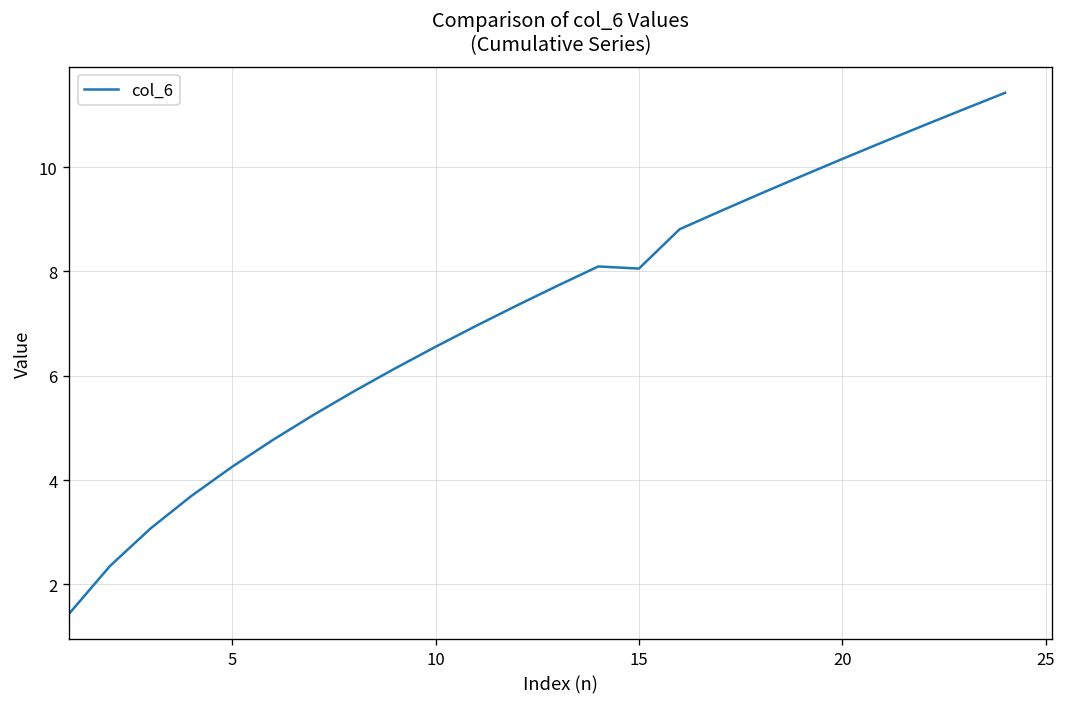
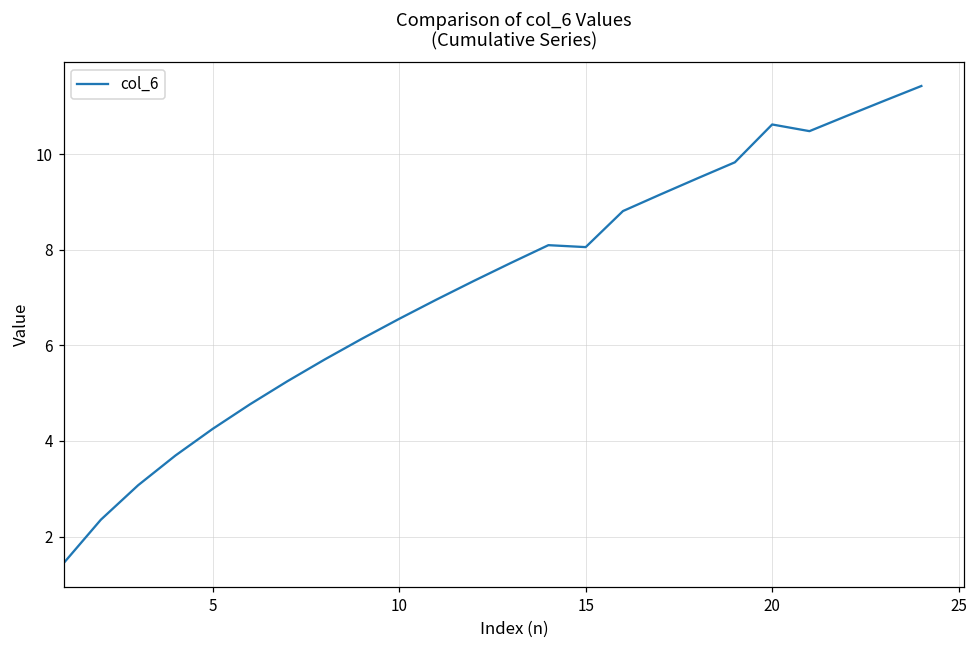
20: 10.2 -> 10.6
